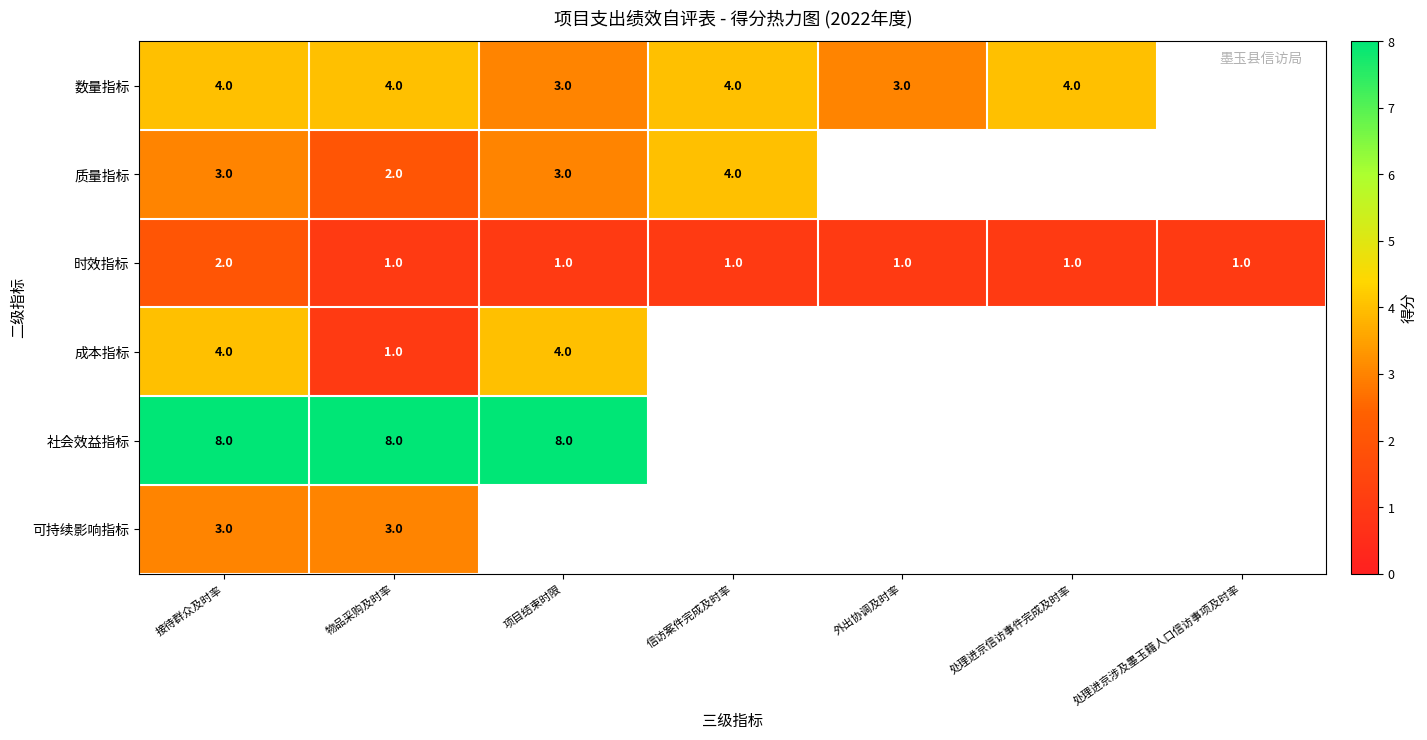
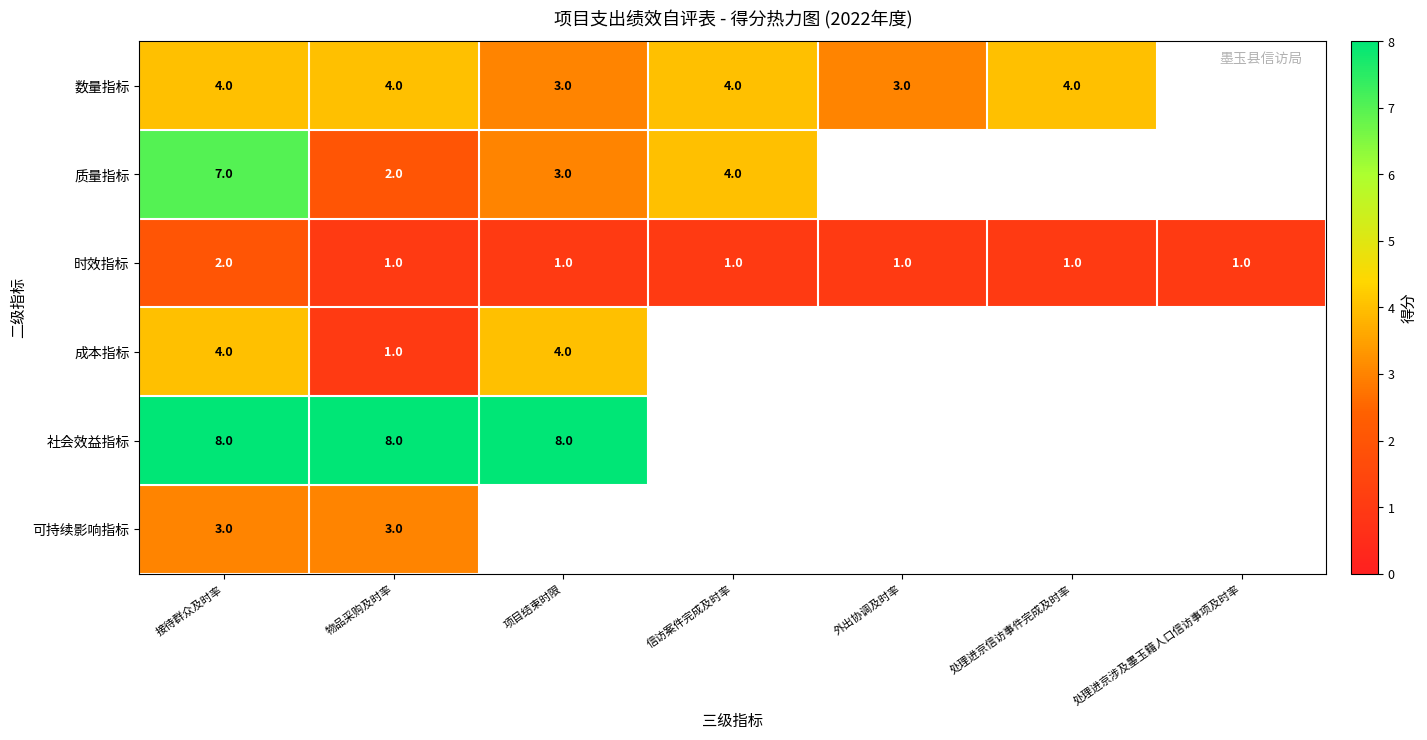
质量指标, 接待群众及时率: 3.0 -> 7.0
